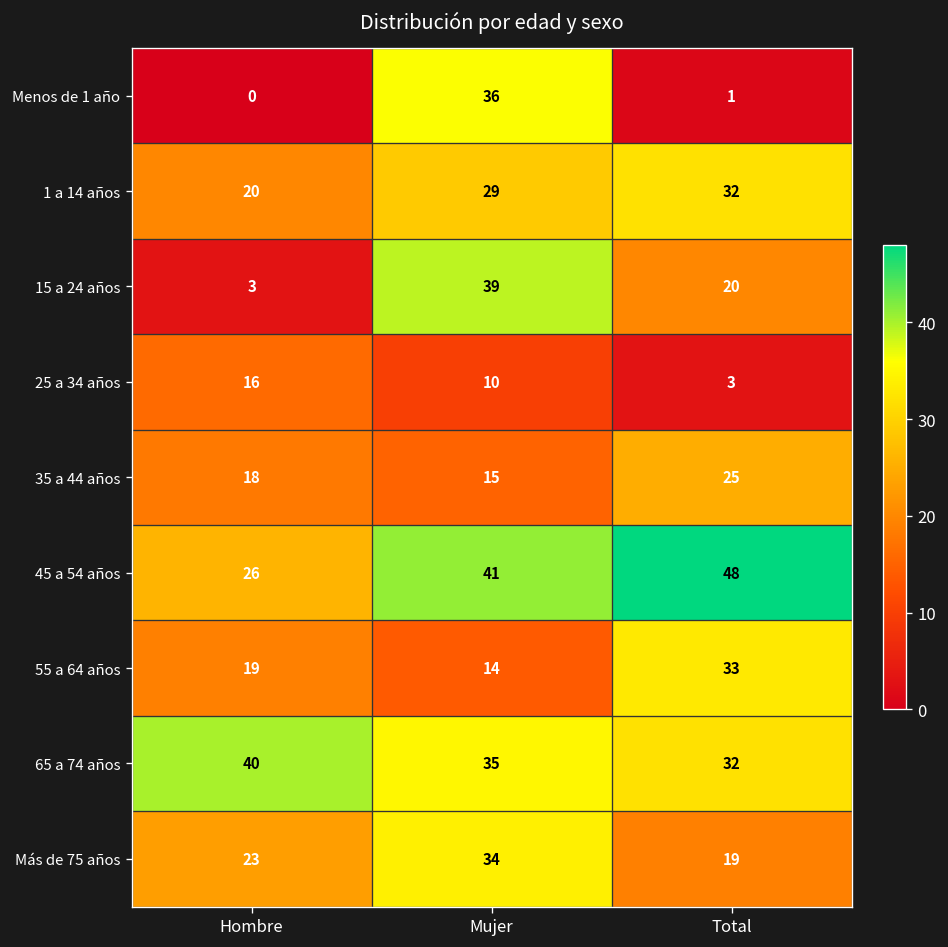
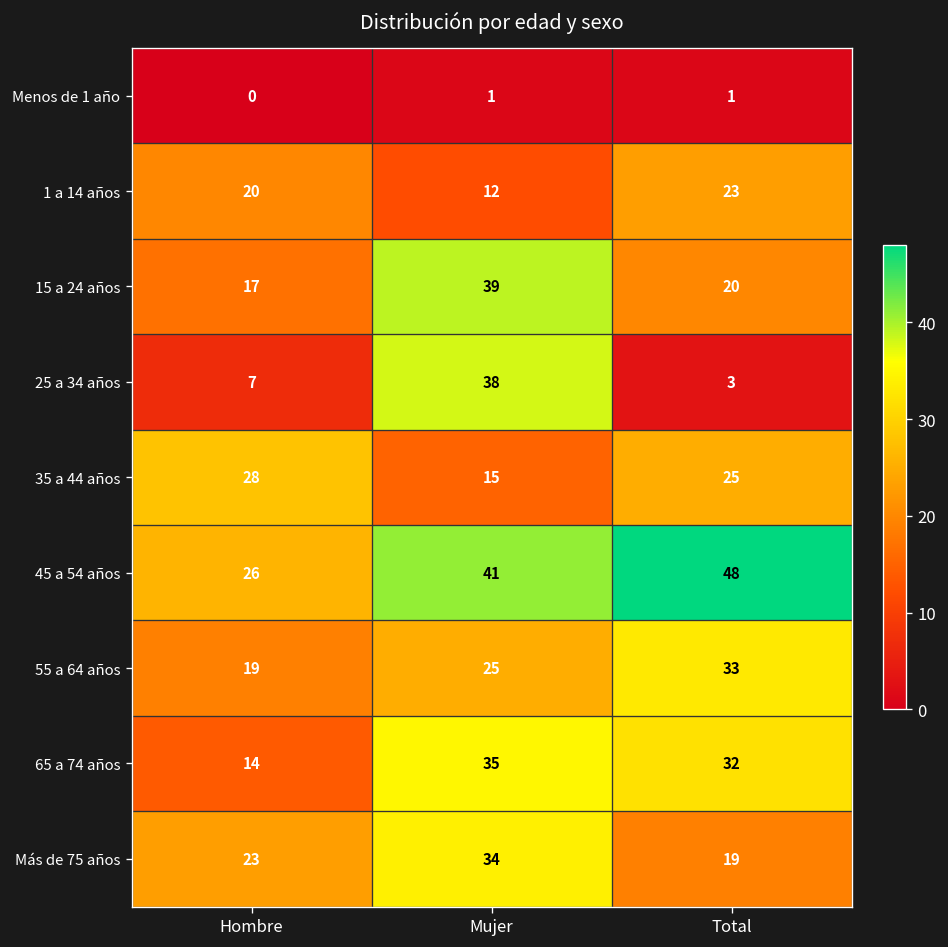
Menos de 1 año, Mujer: 36 -> 1
1 a 14 años, Mujer: 29 -> 12
1 a 14 años, Total: 32 -> 23
15 a 24 años, Hombre: 3 -> 17
25 a 34 años, Hombre: 16 -> 7
25 a 34 años, Mujer: 10 -> 38
35 a 44 años, Hombre: 18 -> 28
55 a 64 años, Mujer: 14 -> 25
65 a 74 años, Hombre: 40 -> 14
